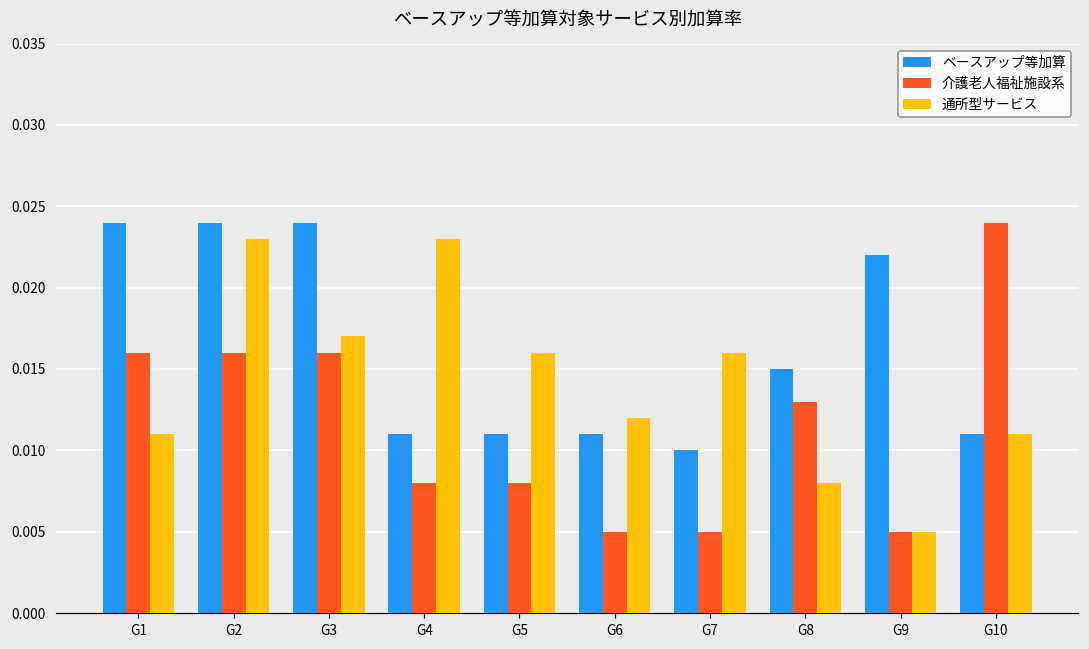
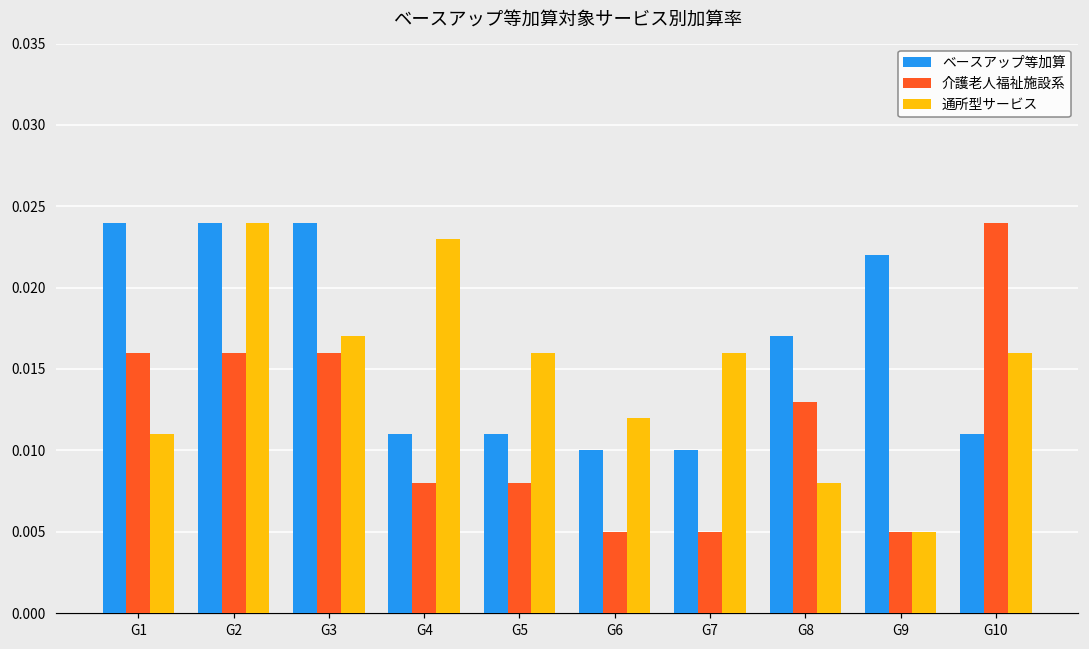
通所型サービス, G2: 0.023 -> 0.024
ベースアップ等加算, G6: 0.011 -> 0.010
ベースアップ等加算, G8: 0.015 -> 0.017
通所型サービス, G10: 0.011 -> 0.016
